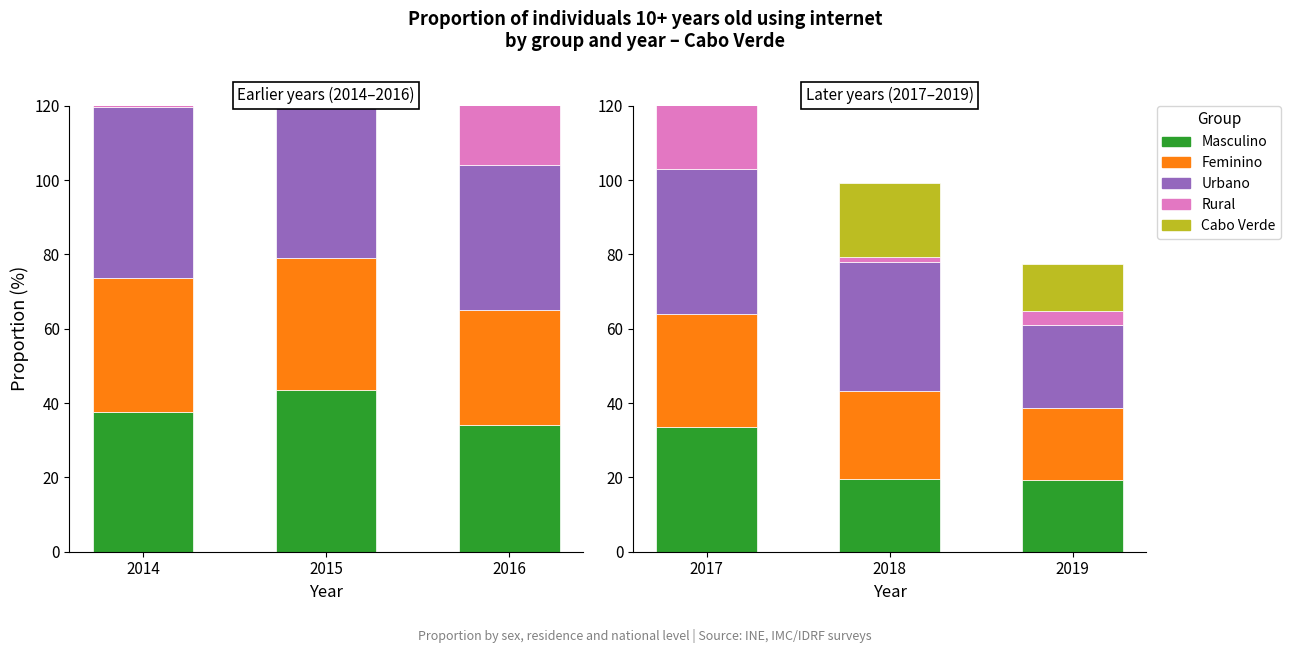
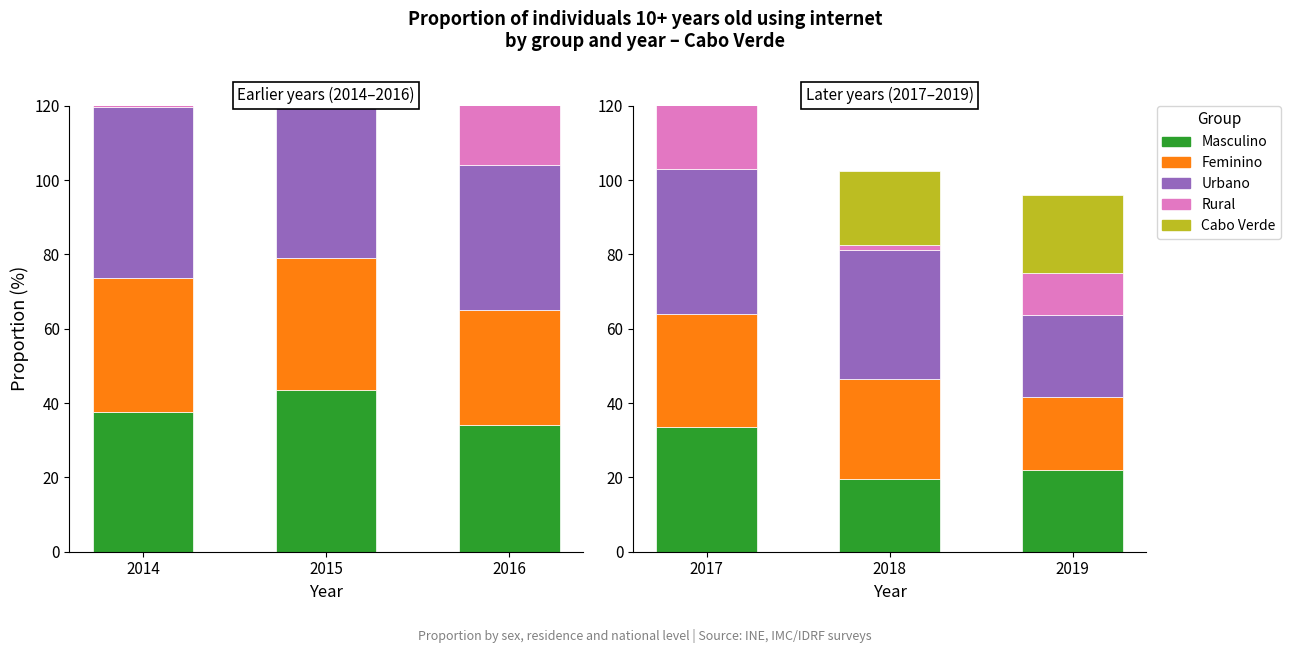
Later years (2017–2019), Feminino, 2018: 24 -> 27
Later years (2017–2019), Masculino, 2019: 19 -> 22
Later years (2017–2019), Rural, 2019: 4 -> 11
Later years (2017–2019), Cabo Verde, 2019: 12 -> 21
